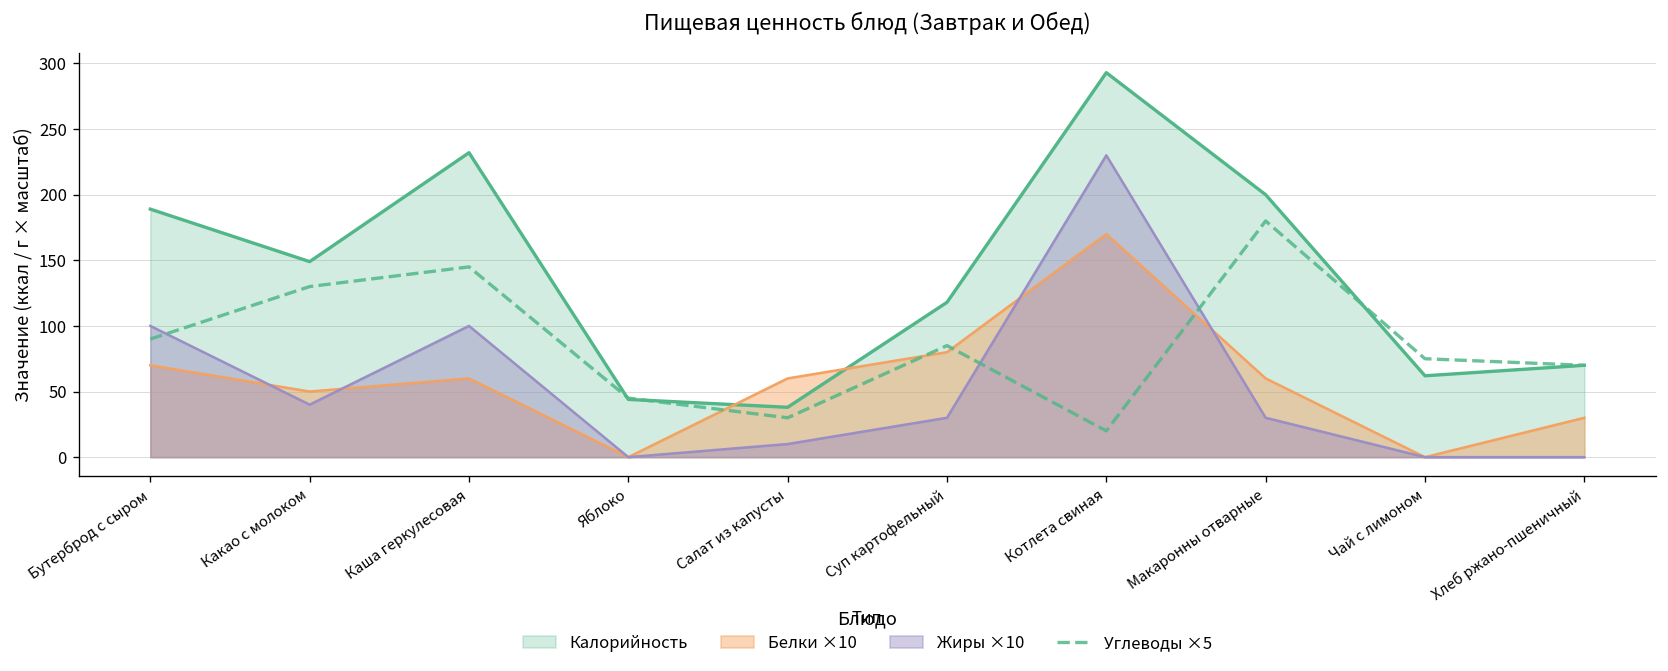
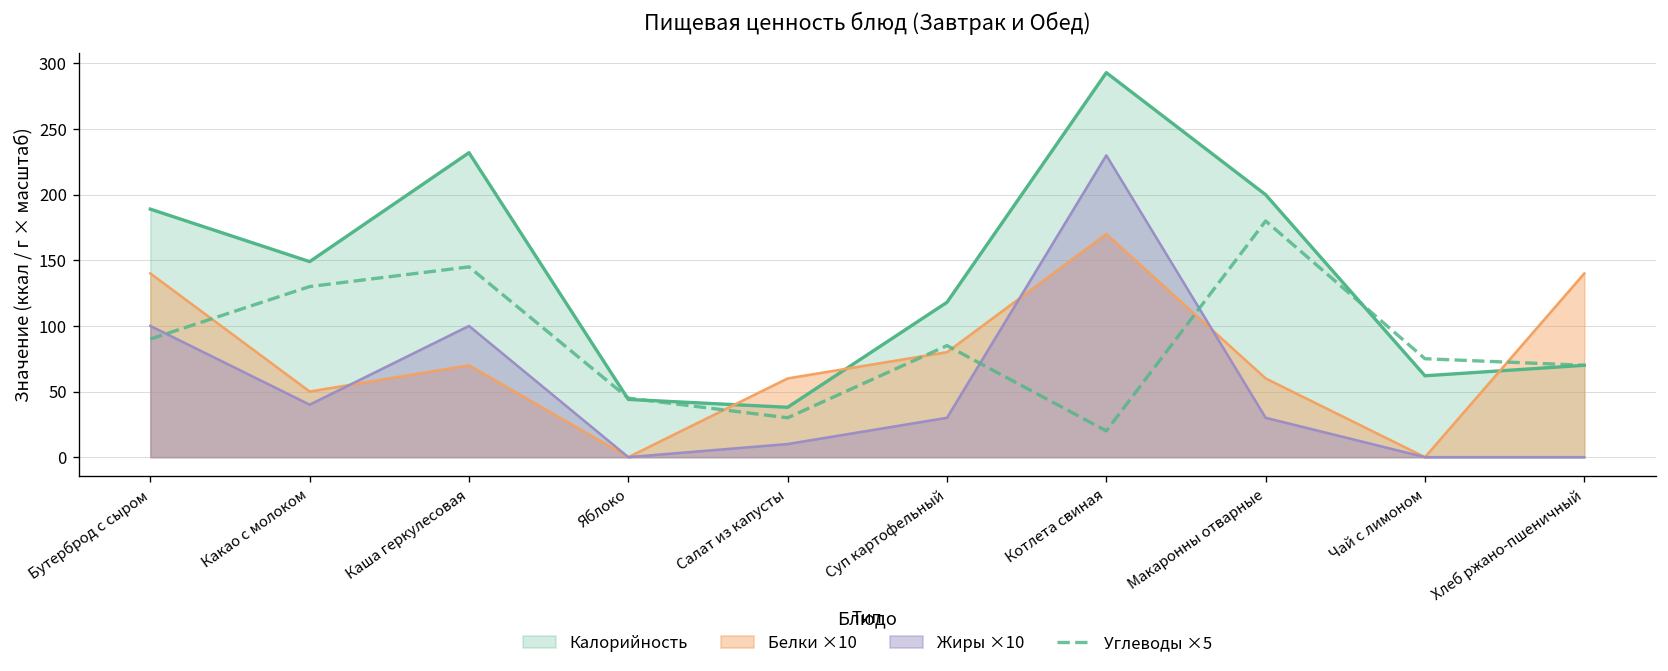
Белки ×10, Бутерброд с сыром: 70 -> 140
Белки ×10, Каша геркулесовая: 60 -> 70
Белки ×10, Хлеб ржано-пшеничный: 30 -> 140
